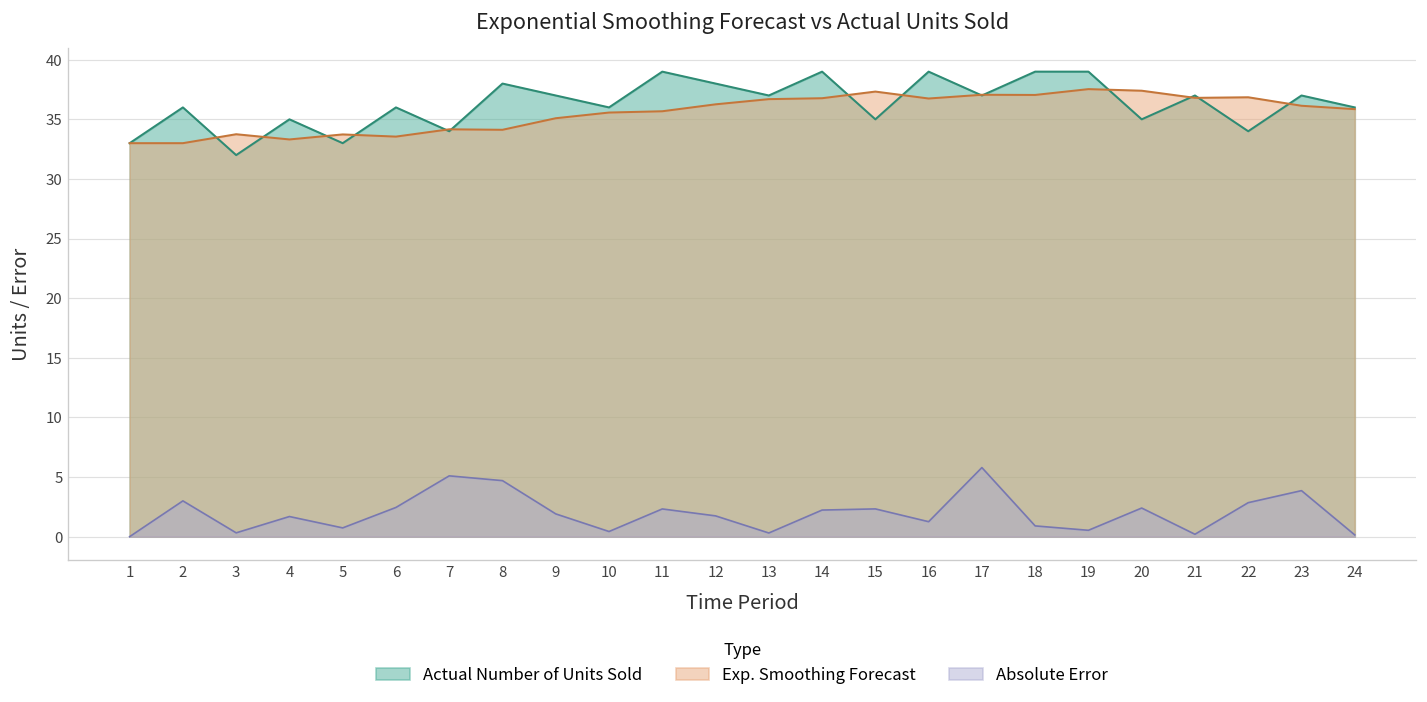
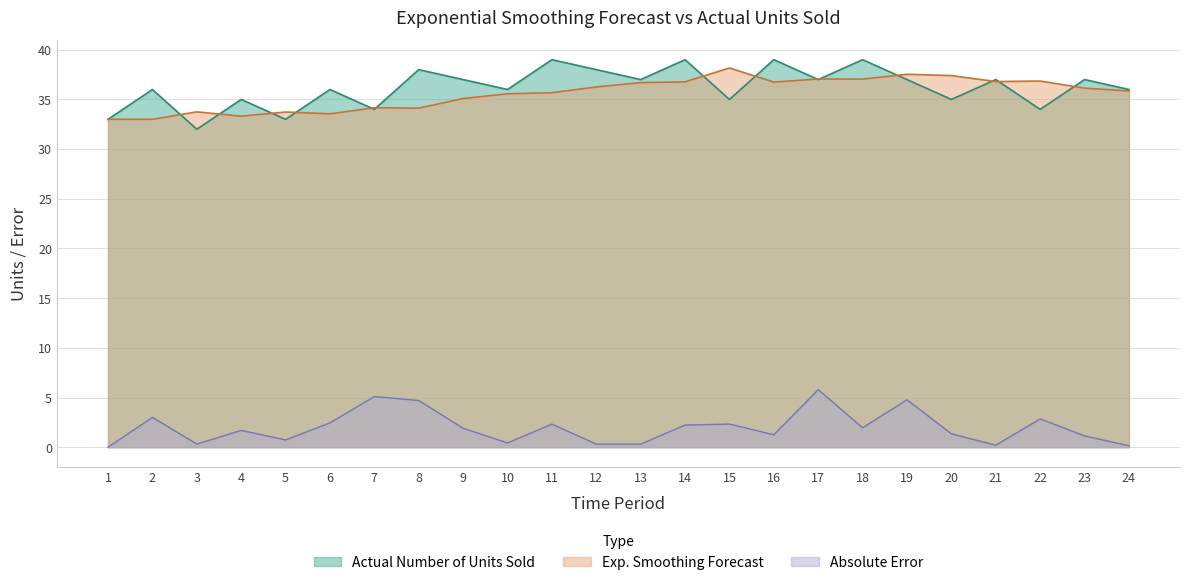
Absolute Error, 12: 2 -> 0
Exp. Smoothing Forecast, 15: 37 -> 38
Absolute Error, 18: 1 -> 2
Actual Number of Units Sold, 19: 39 -> 37
Absolute Error, 19: 1 -> 5
Absolute Error, 20: 2 -> 1
Absolute Error, 23: 4 -> 1
